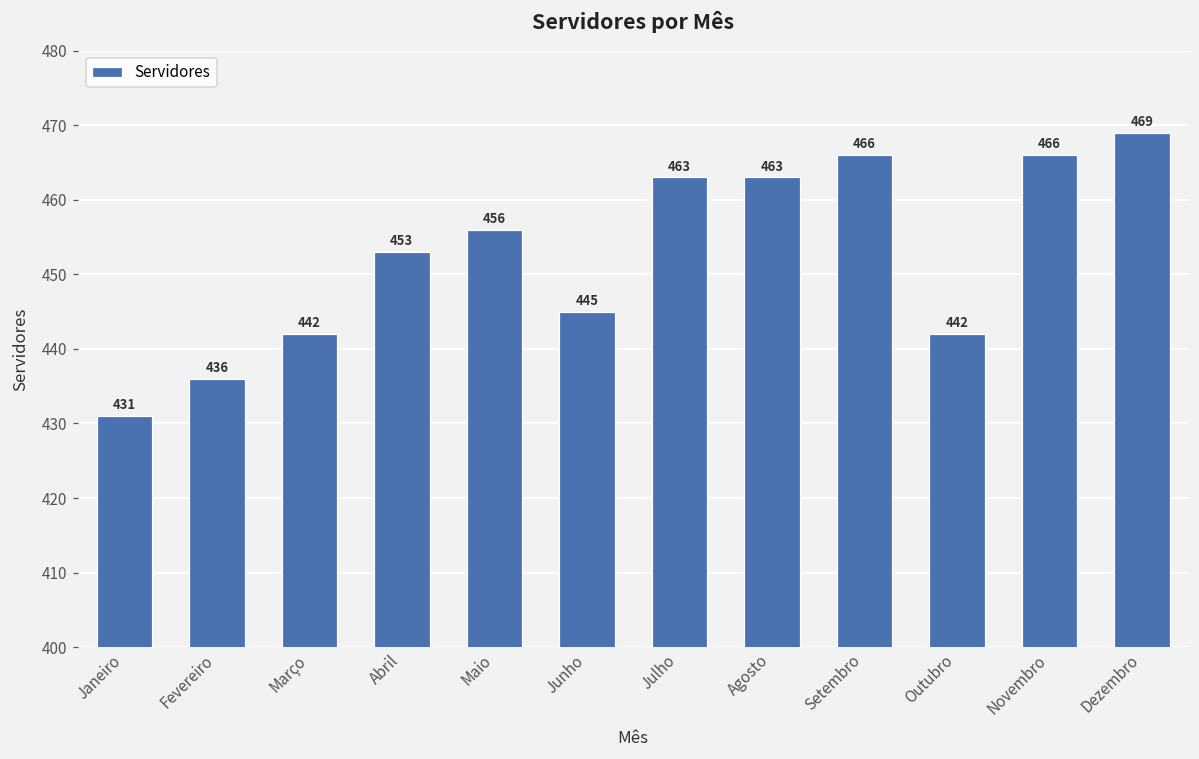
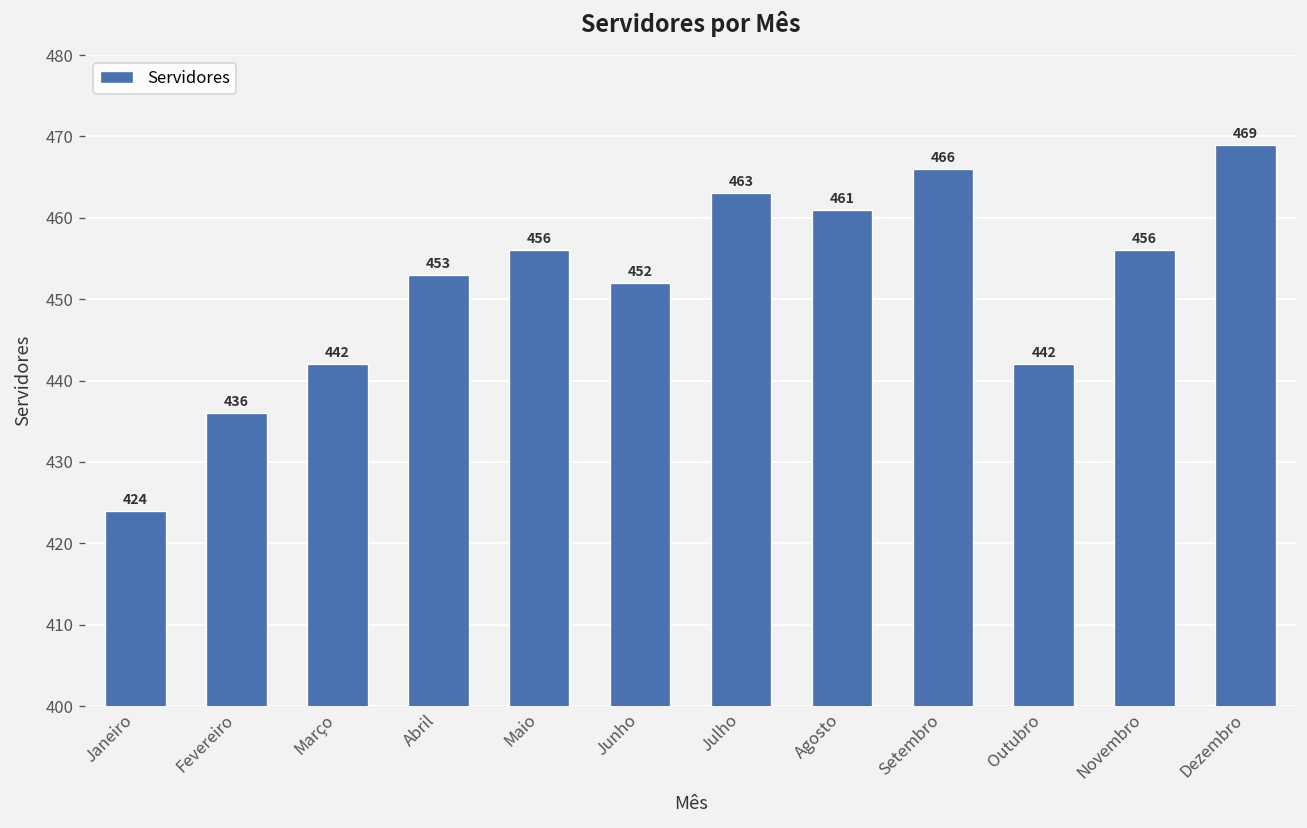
Janeiro: 431 -> 424
Junho: 445 -> 452
Agosto: 463 -> 461
Novembro: 466 -> 456
